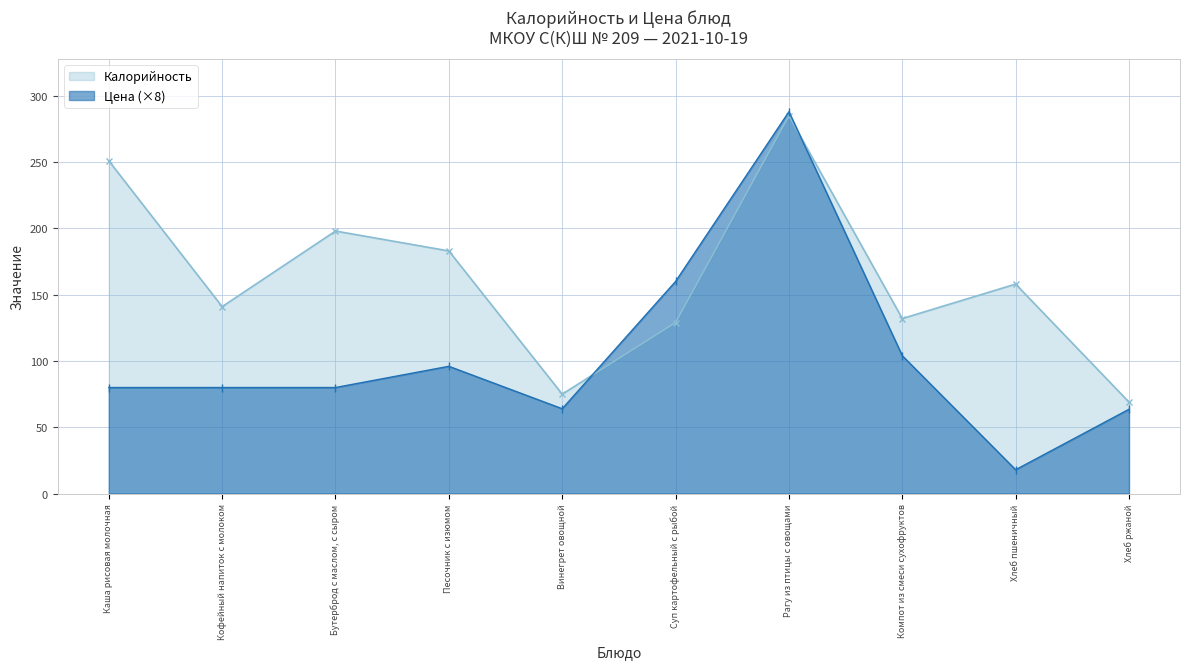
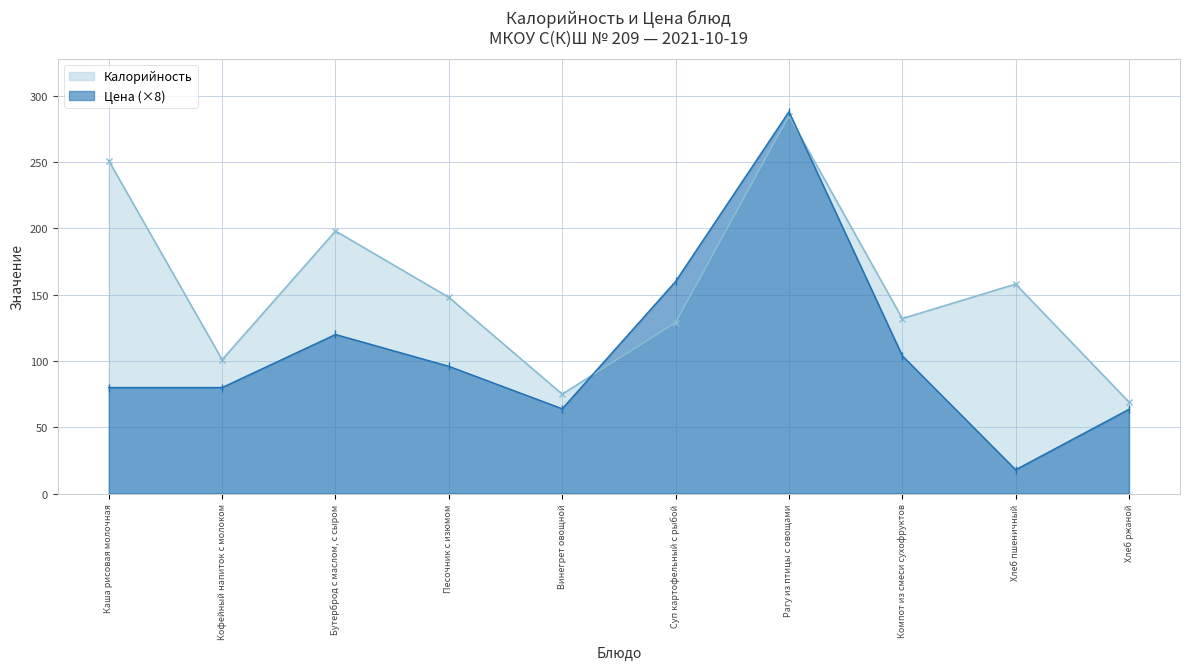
Калорийность, Кофейный напиток с молоком: 141 -> 101
Цена (×8), Бутерброд с маслом, с сыром: 80 -> 120
Калорийность, Песочник с изюмом: 183 -> 148
